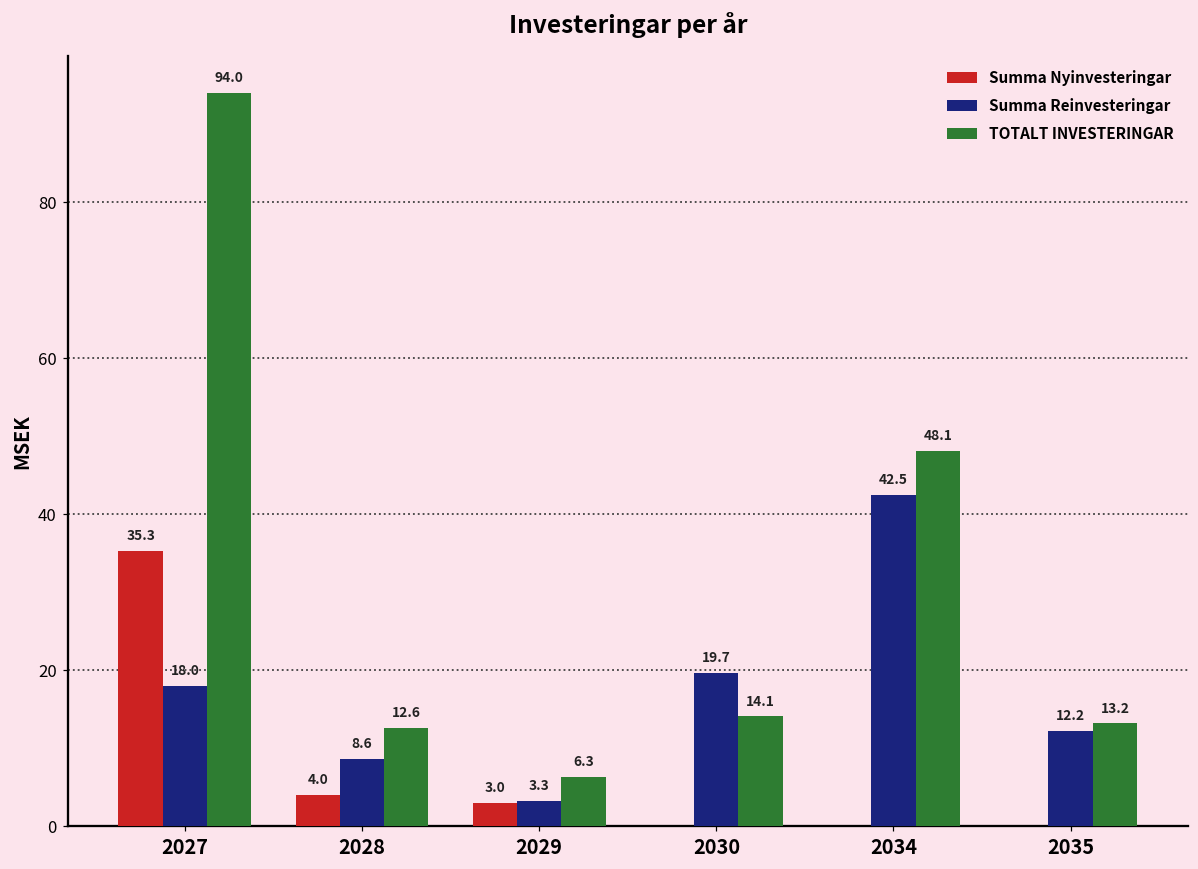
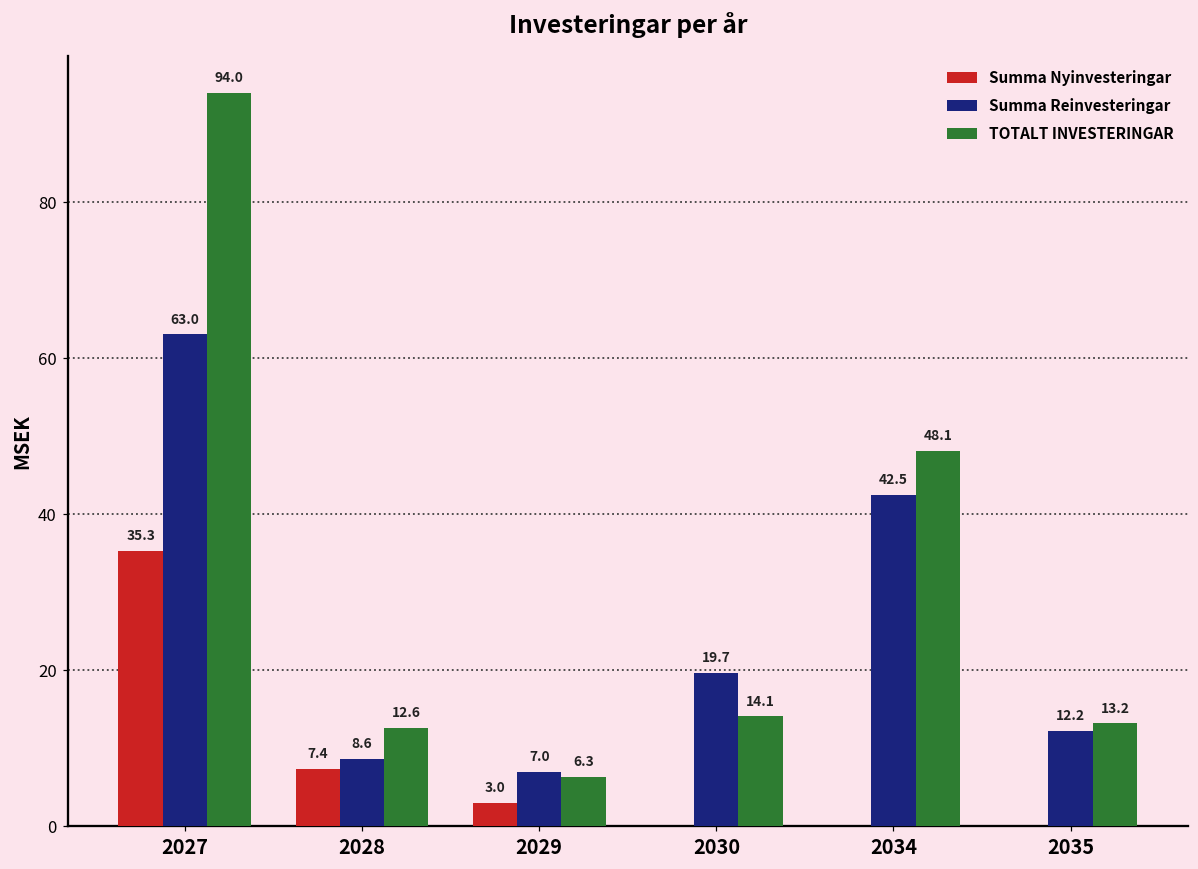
Summa Reinvesteringar, 2027: 18.0 -> 63.0
Summa Nyinvesteringar, 2028: 4.0 -> 7.4
Summa Reinvesteringar, 2029: 3.3 -> 7.0
